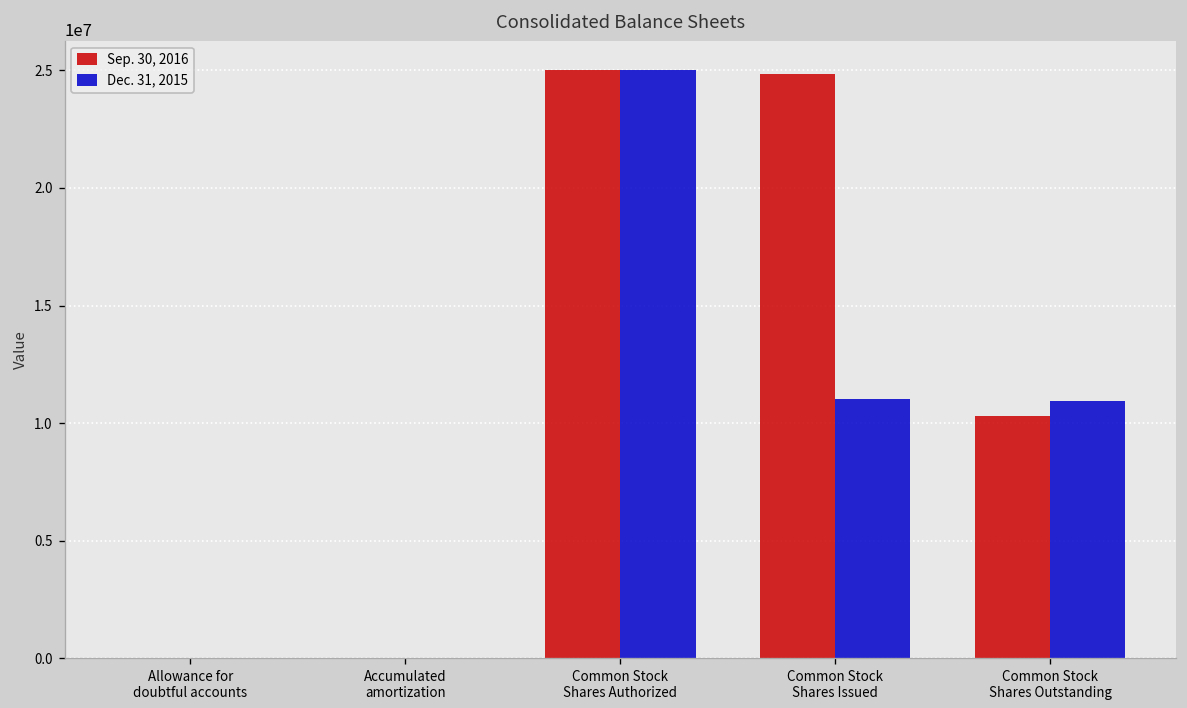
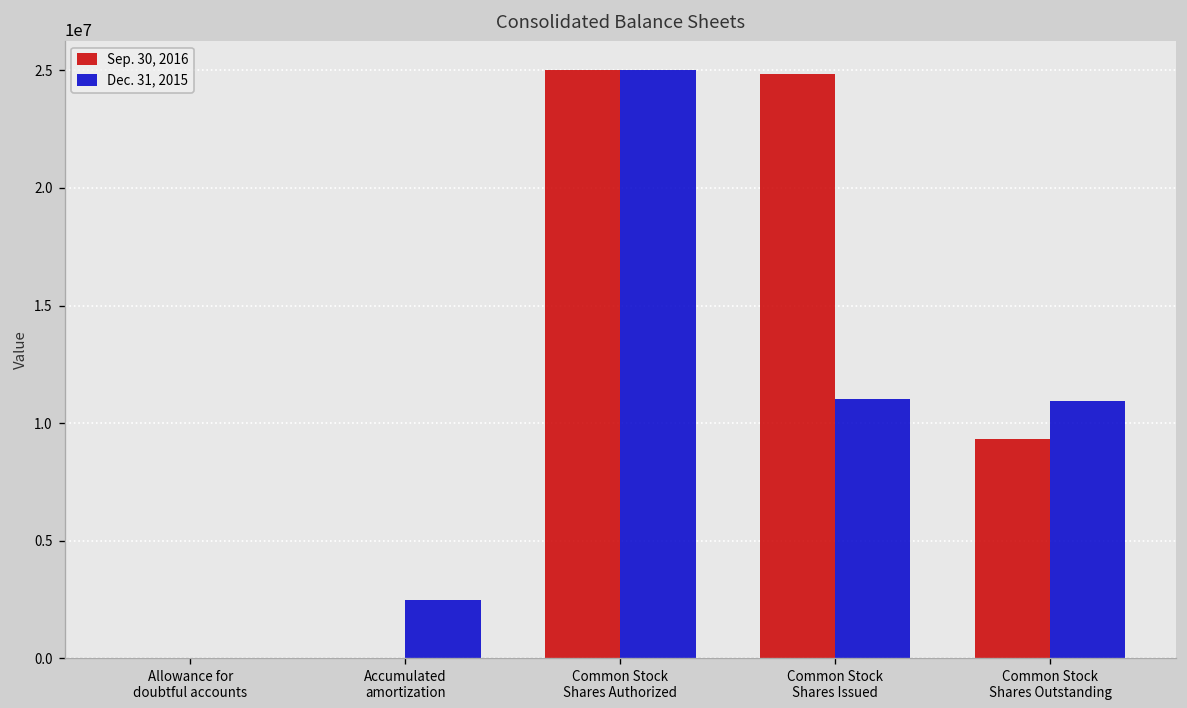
Dec. 31, 2015, Accumulated amortization: 0 -> 2500000
Sep. 30, 2016, Common Stock Shares Outstanding: 10300000 -> 9300000
